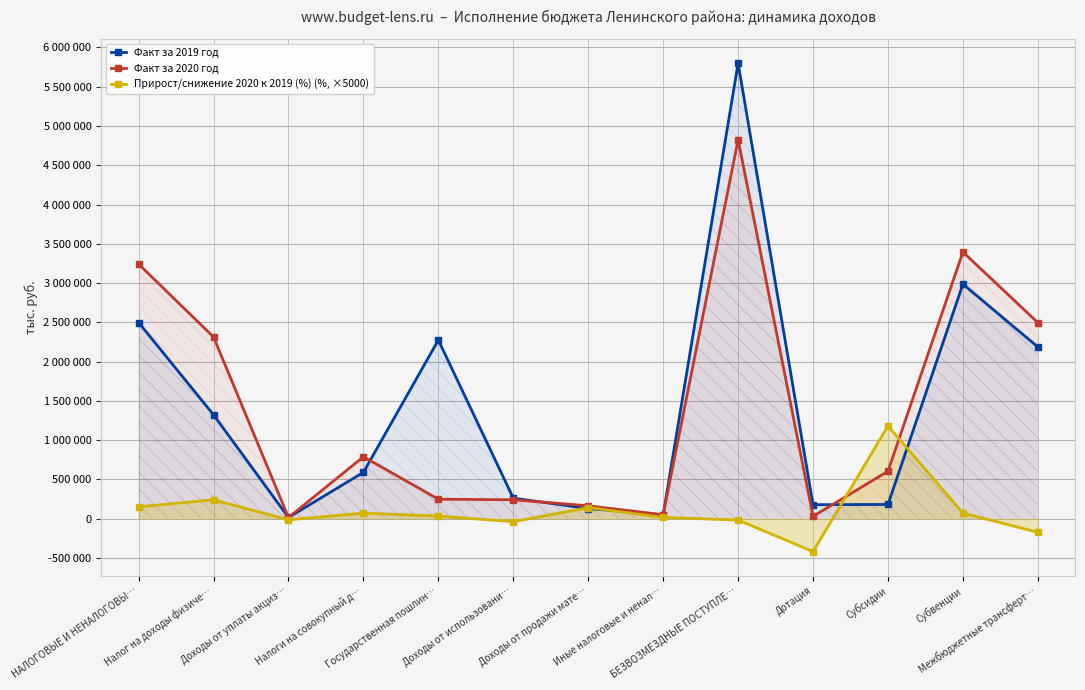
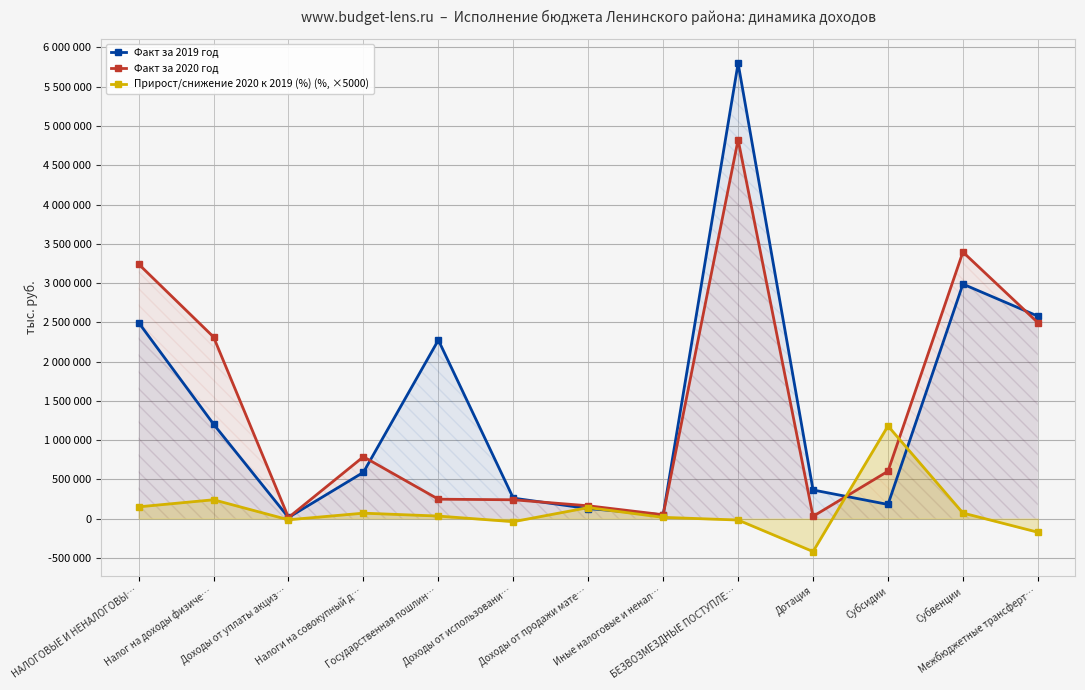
Факт за 2019 год, Налог на доходы физиче…: 1300000 -> 1200000
Факт за 2019 год, Дотация: 200000 -> 400000
Факт за 2019 год, Межбюджетные трансферт…: 2200000 -> 2600000
